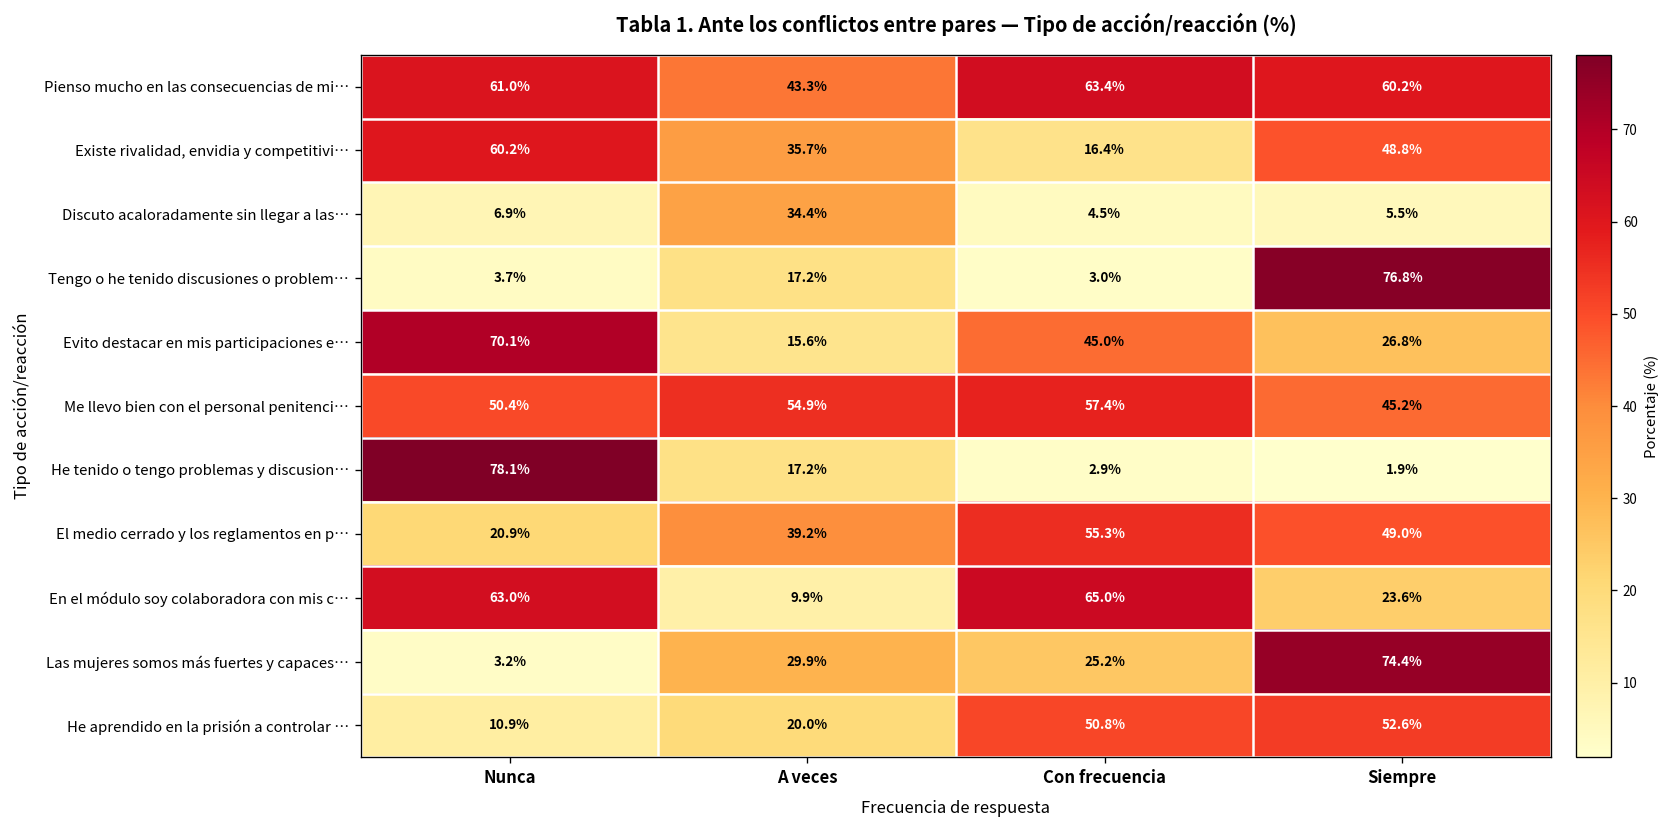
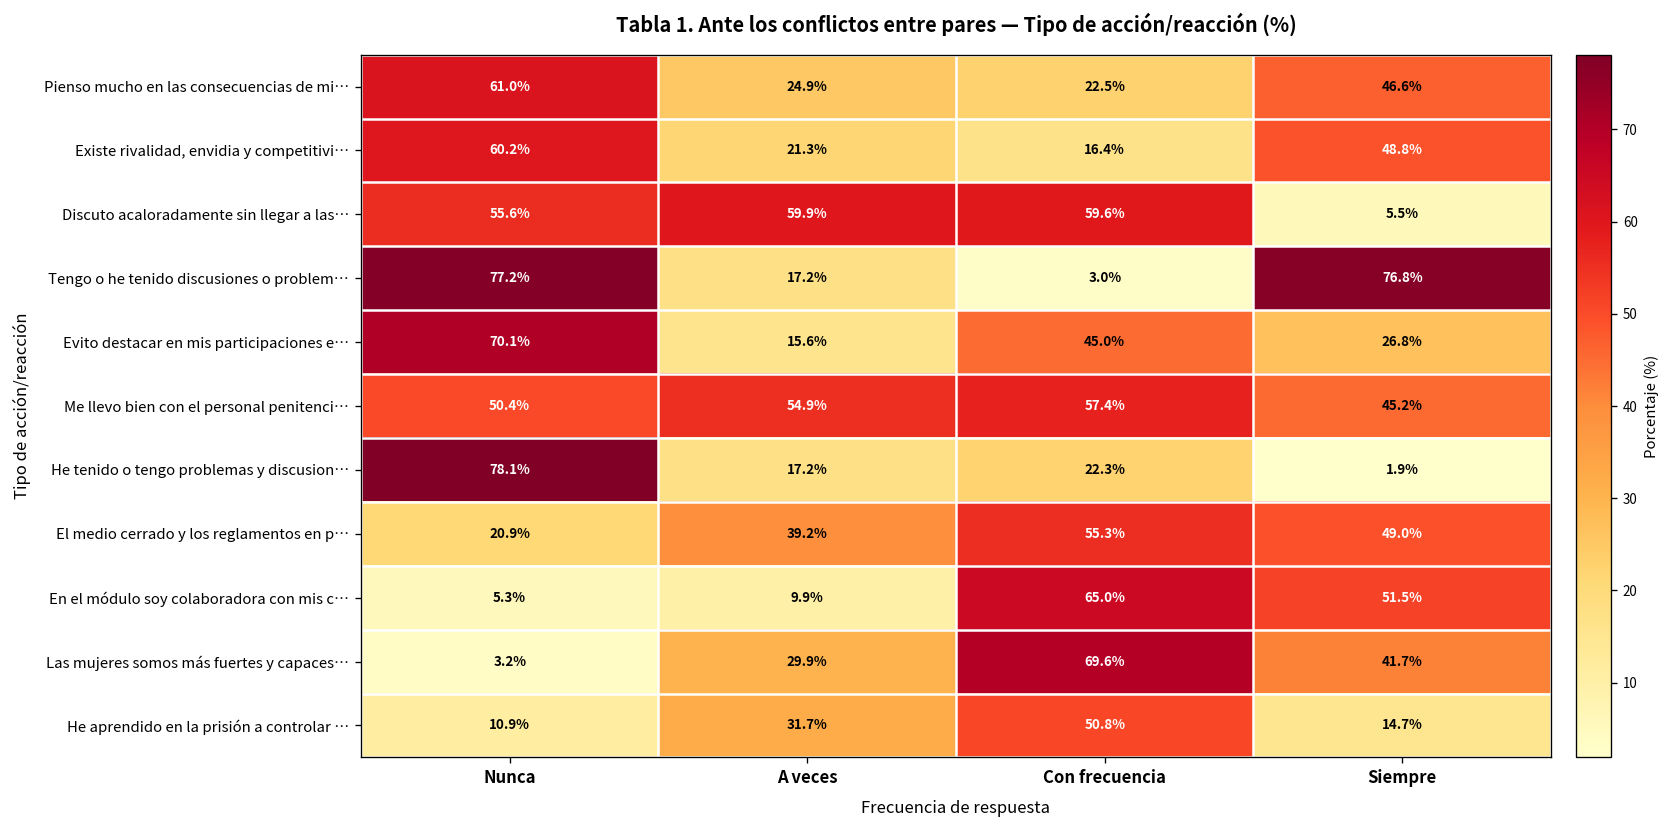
Pienso mucho en las consecuencias de mi…, A veces: 43.3% -> 24.9%
Pienso mucho en las consecuencias de mi…, Con frecuencia: 63.4% -> 22.5%
Pienso mucho en las consecuencias de mi…, Siempre: 60.2% -> 46.6%
Existe rivalidad, envidia y competitivi…, A veces: 35.7% -> 21.3%
Discuto acaloradamente sin llegar a las…, Nunca: 6.9% -> 55.6%
Discuto acaloradamente sin llegar a las…, A veces: 34.4% -> 59.9%
Discuto acaloradamente sin llegar a las…, Con frecuencia: 4.5% -> 59.6%
Tengo o he tenido discusiones o problem…, Nunca: 3.7% -> 77.2%
He tenido o tengo problemas y discusion…, Con frecuencia: 2.9% -> 22.3%
En el módulo soy colaboradora con mis c…, Nunca: 63.0% -> 5.3%
En el módulo soy colaboradora con mis c…, Siempre: 23.6% -> 51.5%
Las mujeres somos más fuertes y capaces…, Con frecuencia: 25.2% -> 69.6%
Las mujeres somos más fuertes y capaces…, Siempre: 74.4% -> 41.7%
He aprendido en la prisión a controlar …, A veces: 20.0% -> 31.7%
He aprendido en la prisión a controlar …, Siempre: 52.6% -> 14.7%
